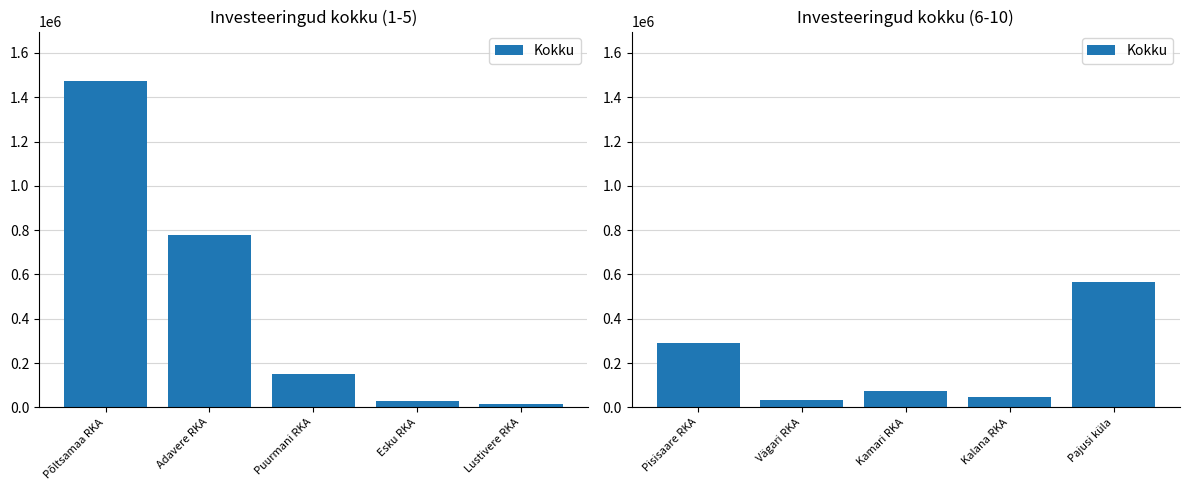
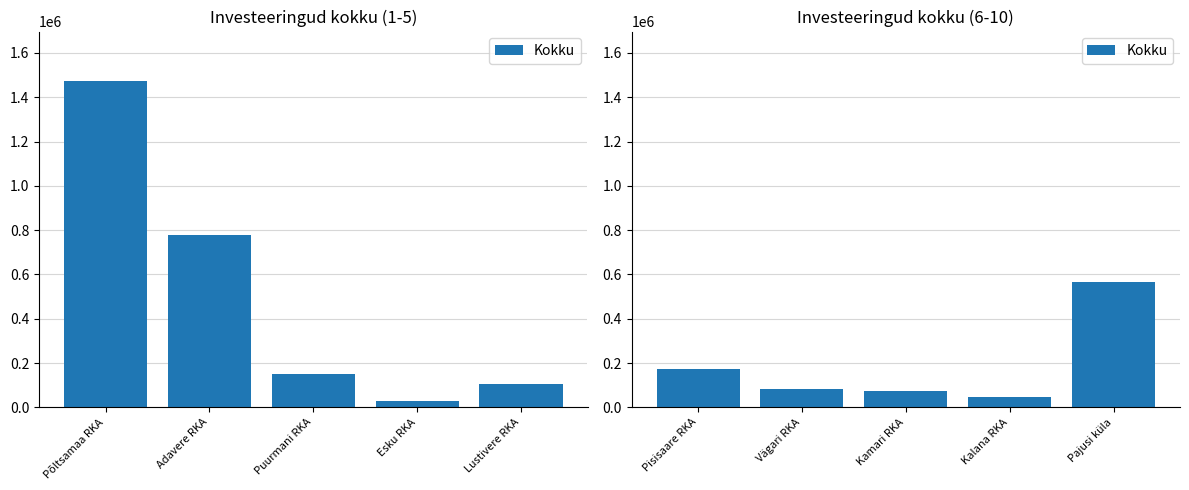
Investeeringud kokku (1-5), Lustivere RKA: 10000 -> 110000
Investeeringud kokku (6-10), Pisisaare RKA: 290000 -> 170000
Investeeringud kokku (6-10), Vägari RKA: 30000 -> 80000
